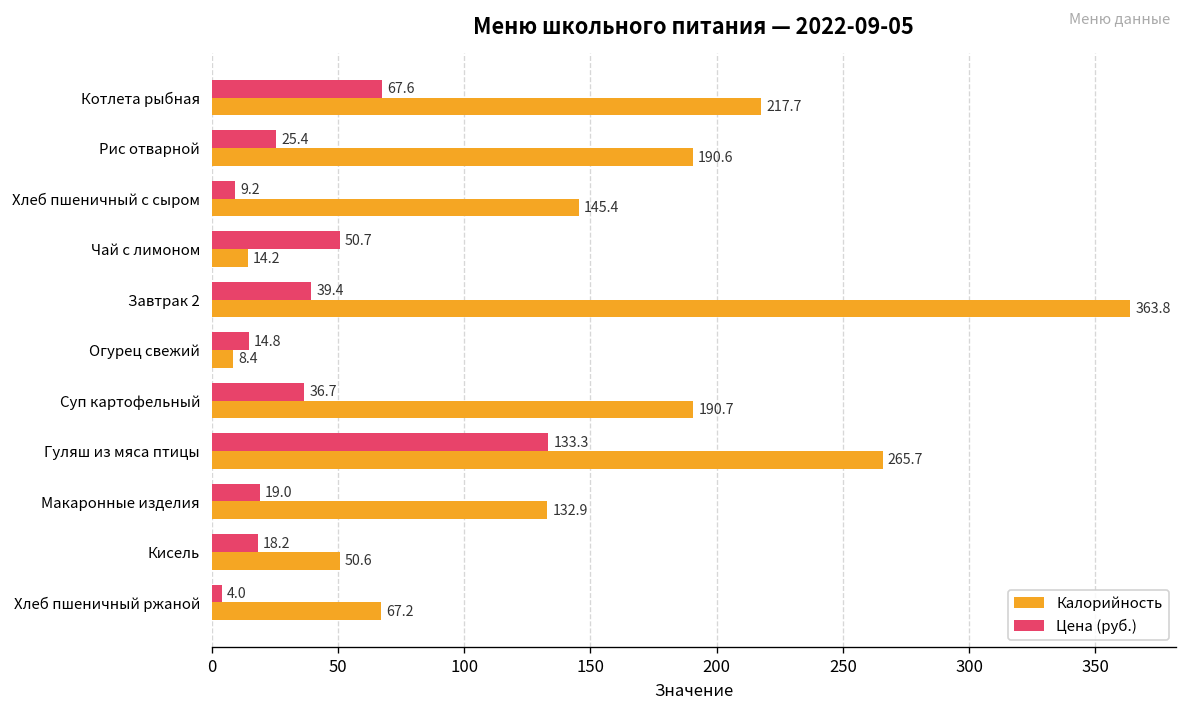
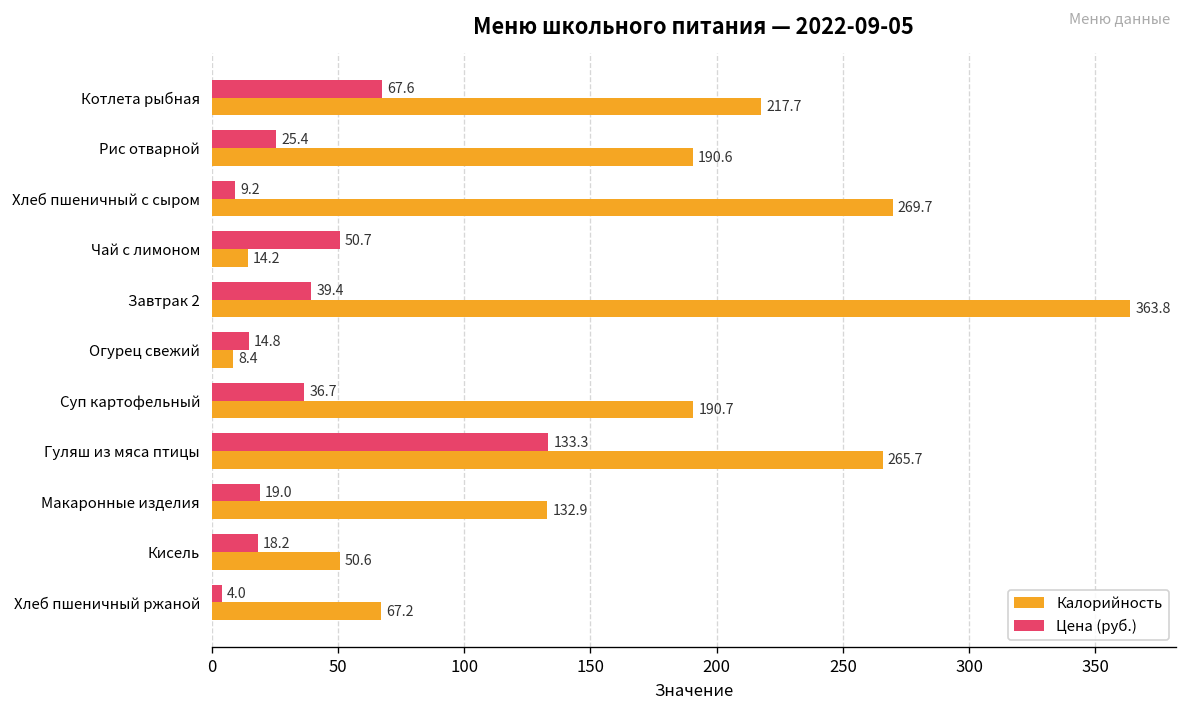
Калорийность, Хлеб пшеничный с сыром: 145.4 -> 269.7
